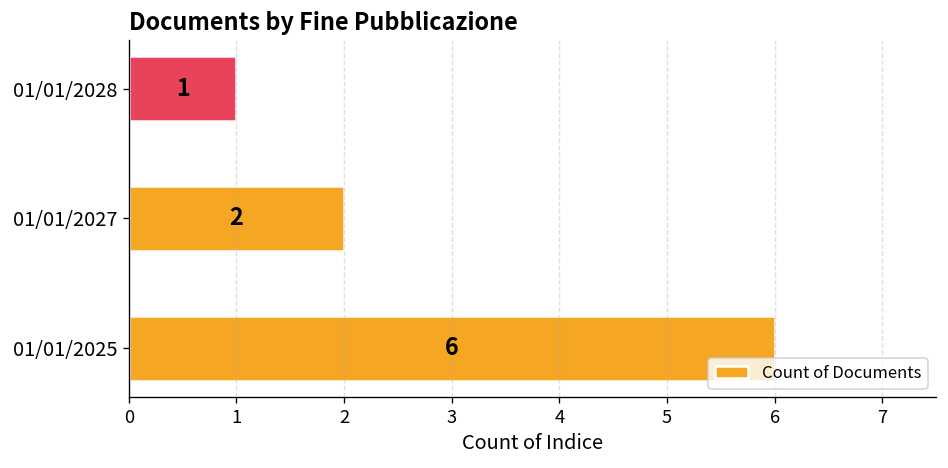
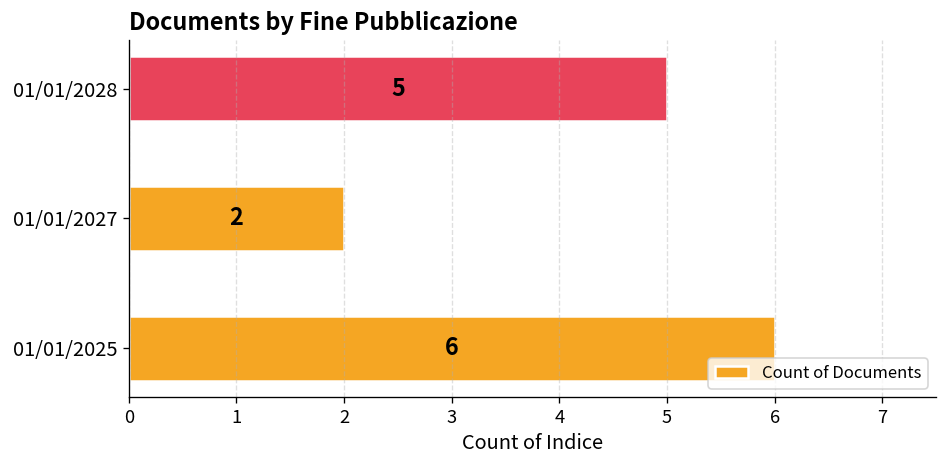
01/01/2028: 1 -> 5
